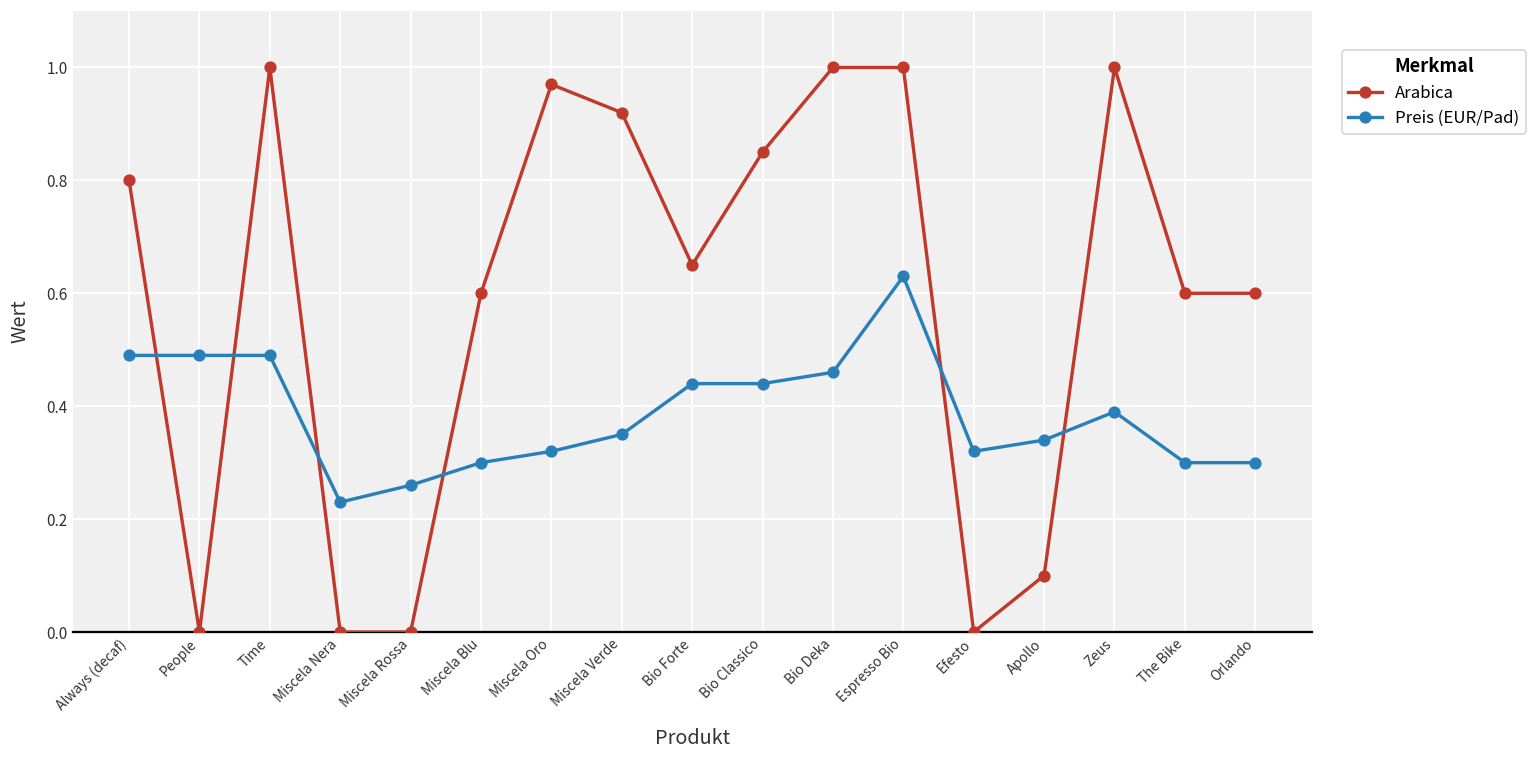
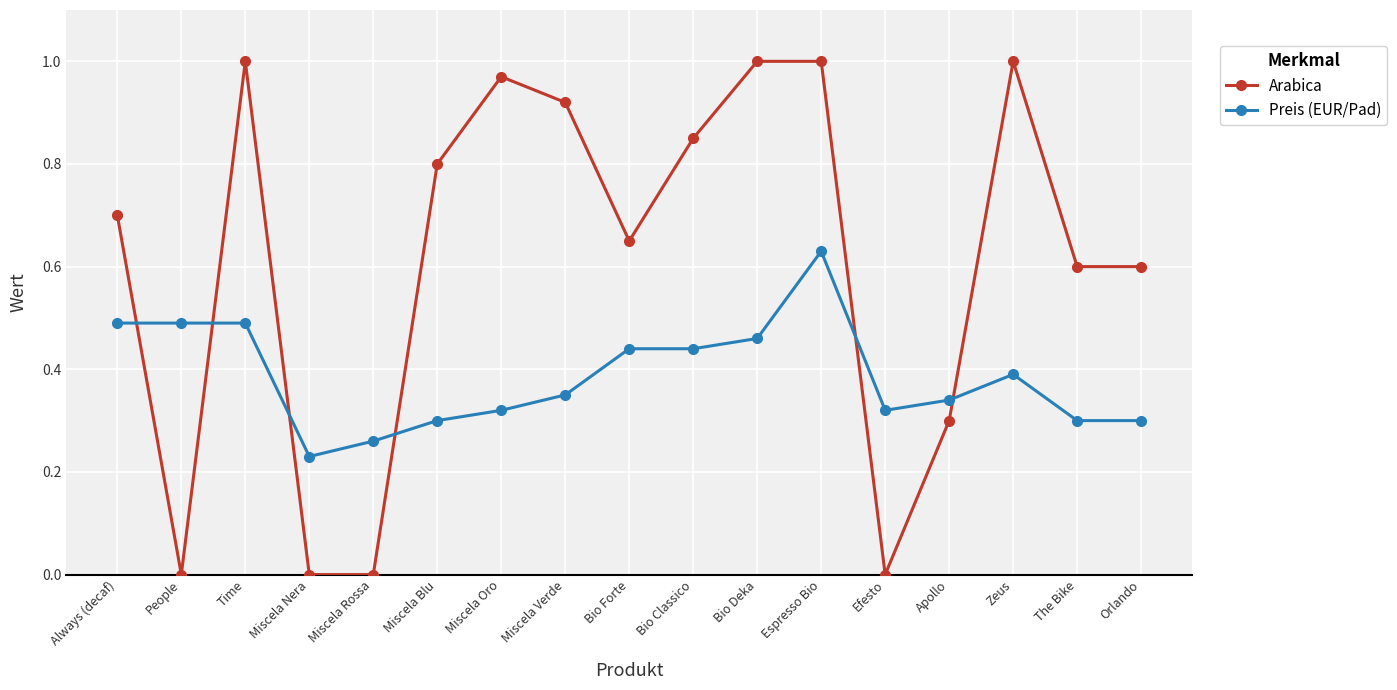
Arabica, Always (decaf): 0.8 -> 0.7
Arabica, Miscela Blu: 0.6 -> 0.8
Arabica, Apollo: 0.1 -> 0.3
